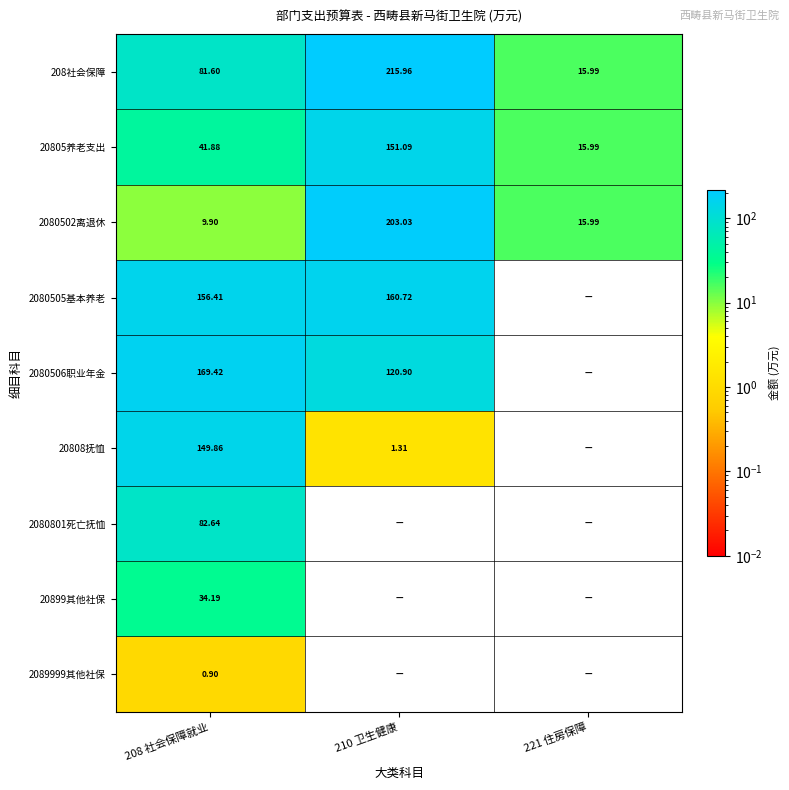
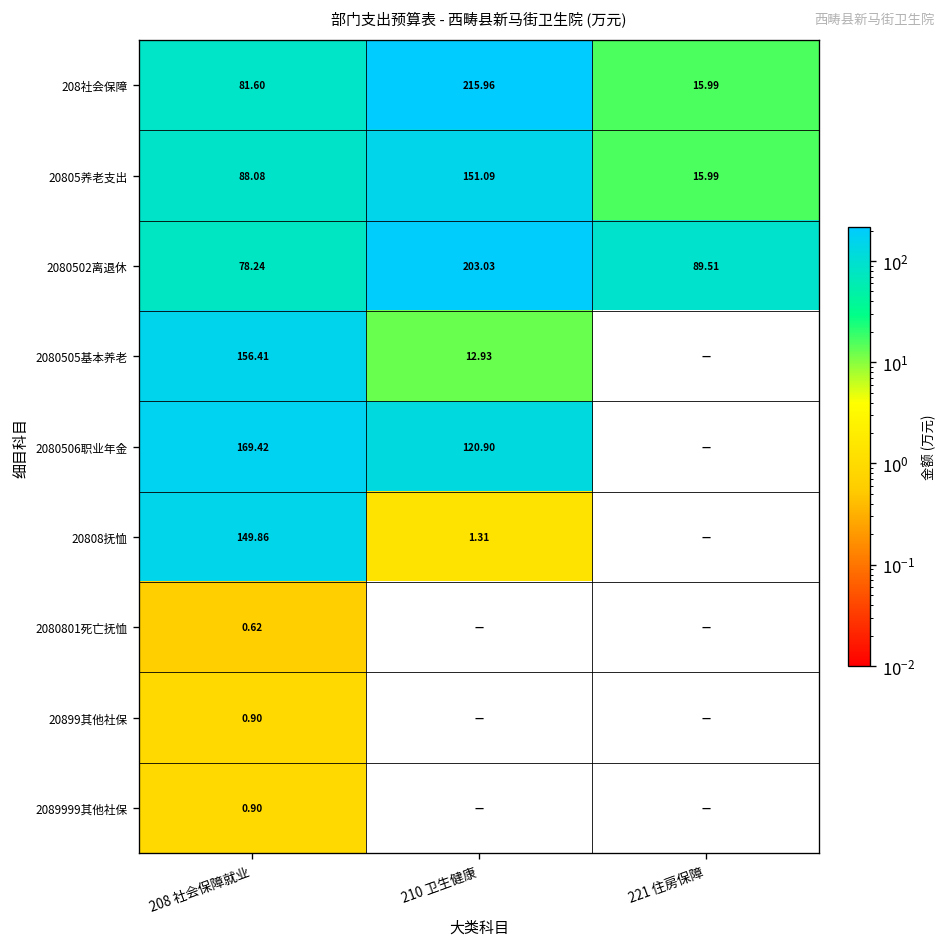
20805养老支出, 208 社会保障就业: 41.88 -> 88.08
2080502离退休, 208 社会保障就业: 9.90 -> 78.24
2080502离退休, 221 住房保障: 15.99 -> 89.51
2080505基本养老, 210 卫生健康: 160.72 -> 12.93
2080801死亡抚恤, 208 社会保障就业: 82.64 -> 0.62
20899其他社保, 208 社会保障就业: 34.19 -> 0.90
